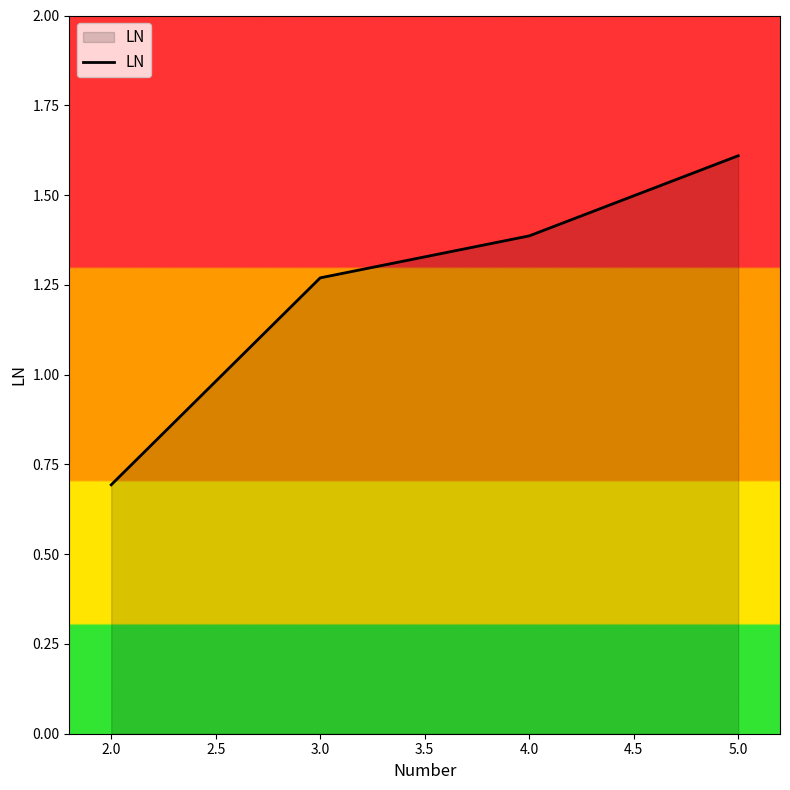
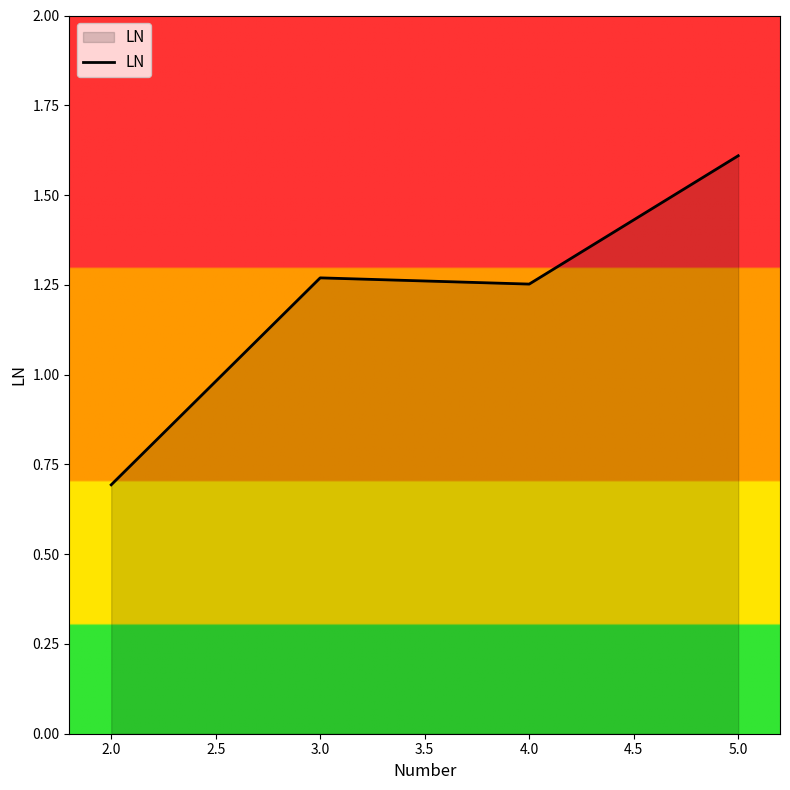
4.0: 1.39 -> 1.25
